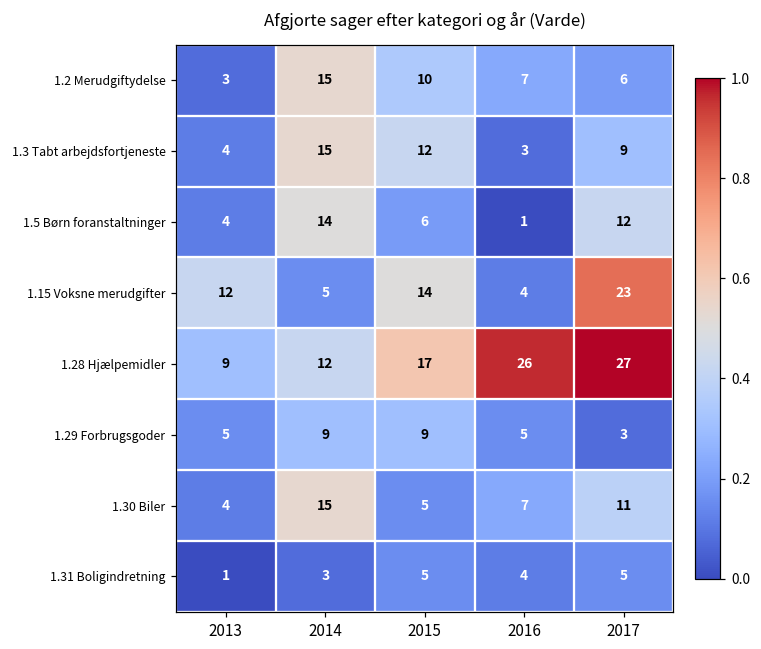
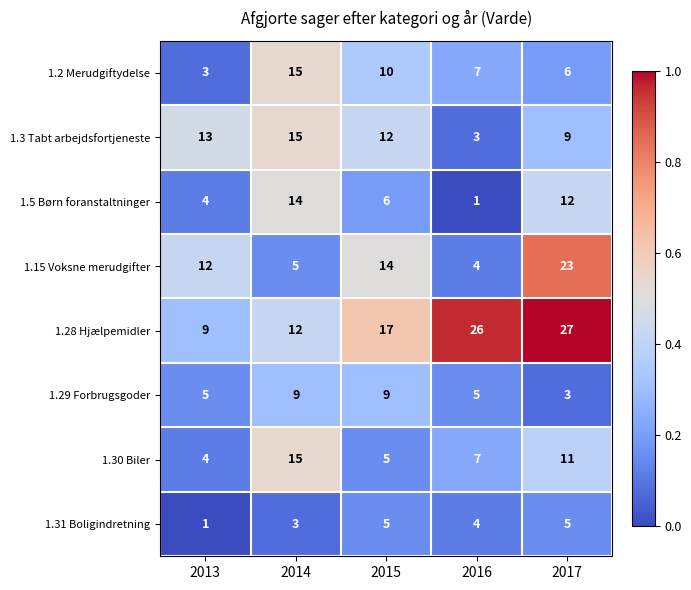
1.3 Tabt arbejdsfortjeneste, 2013: 4 -> 13
